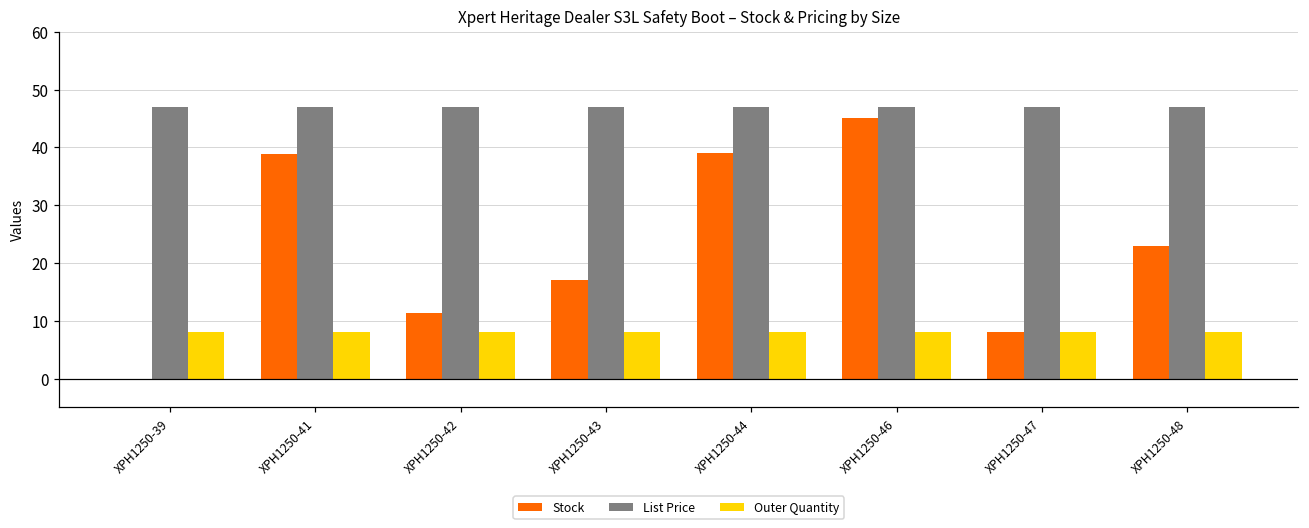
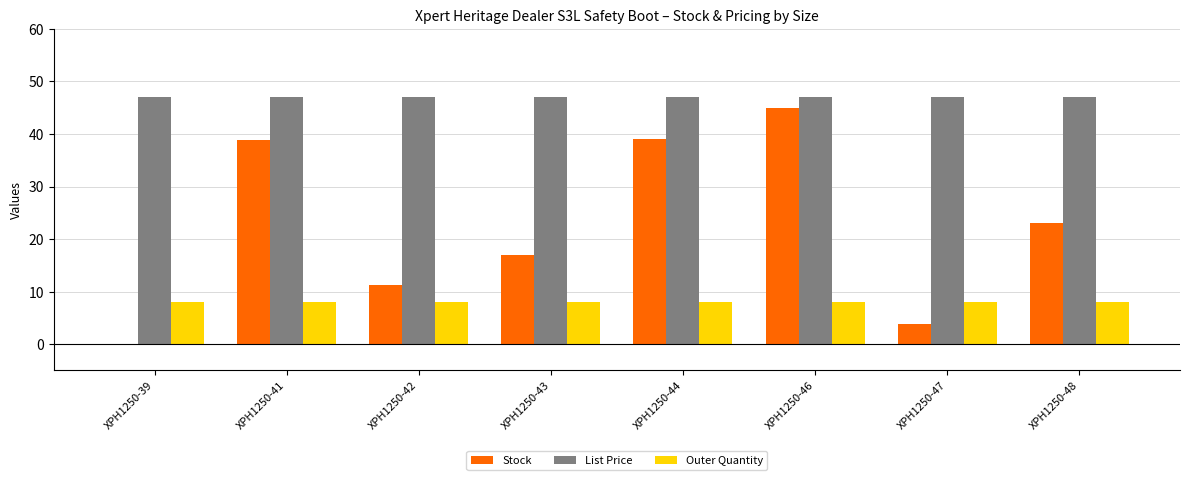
Stock, XPH1250-47: 8 -> 4
